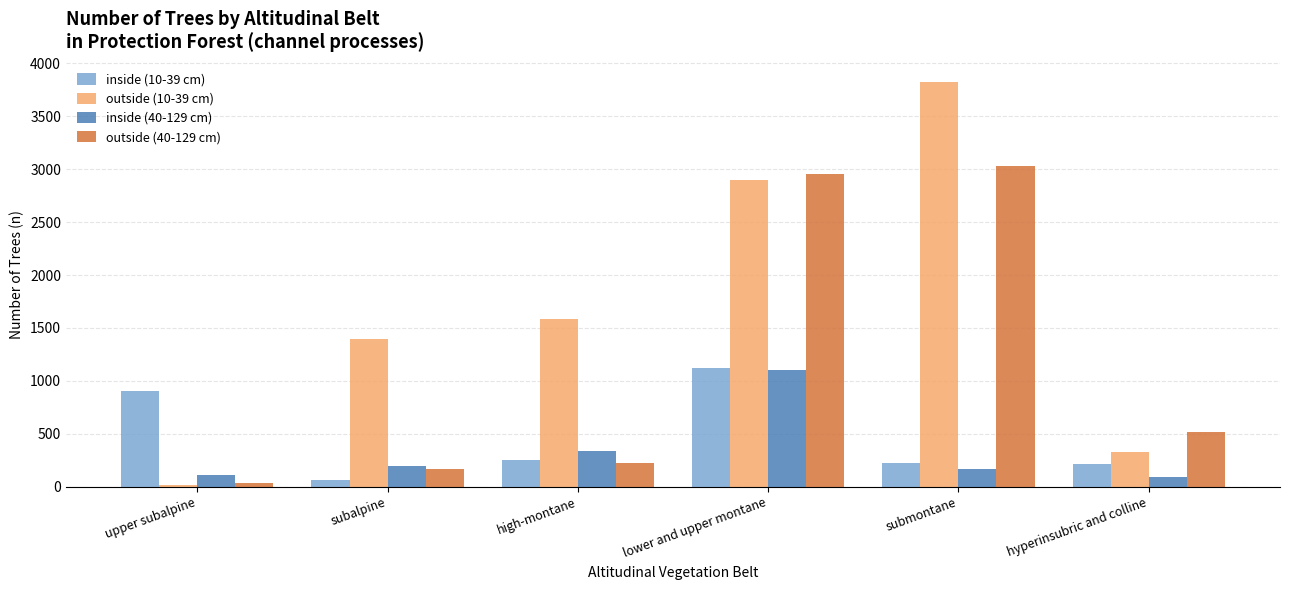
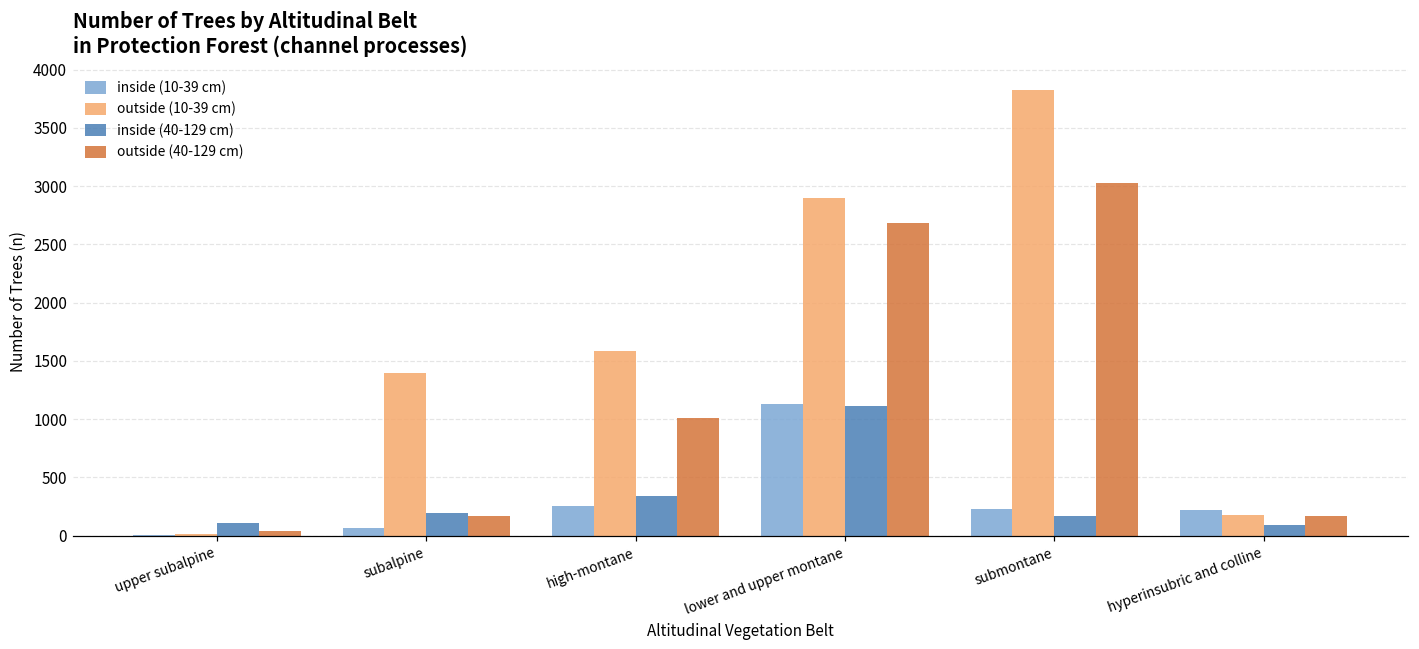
inside (10-39 cm), upper subalpine: 900 -> 0
outside (40-129 cm), high-montane: 230 -> 1010
outside (40-129 cm), lower and upper montane: 2950 -> 2680
outside (10-39 cm), hyperinsubric and colline: 330 -> 180
outside (40-129 cm), hyperinsubric and colline: 520 -> 170
